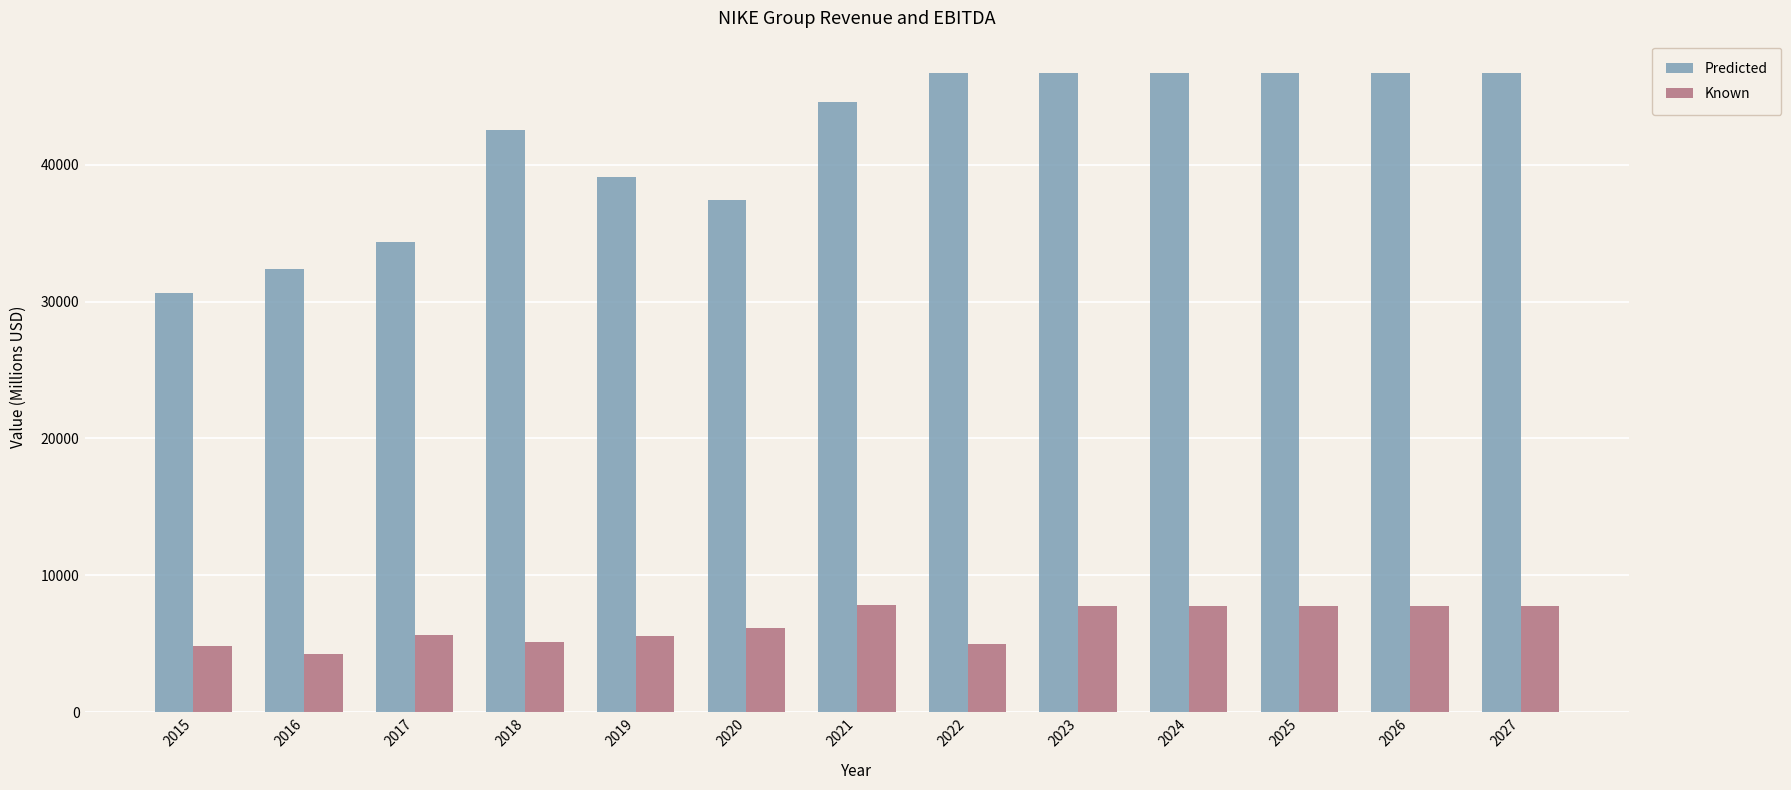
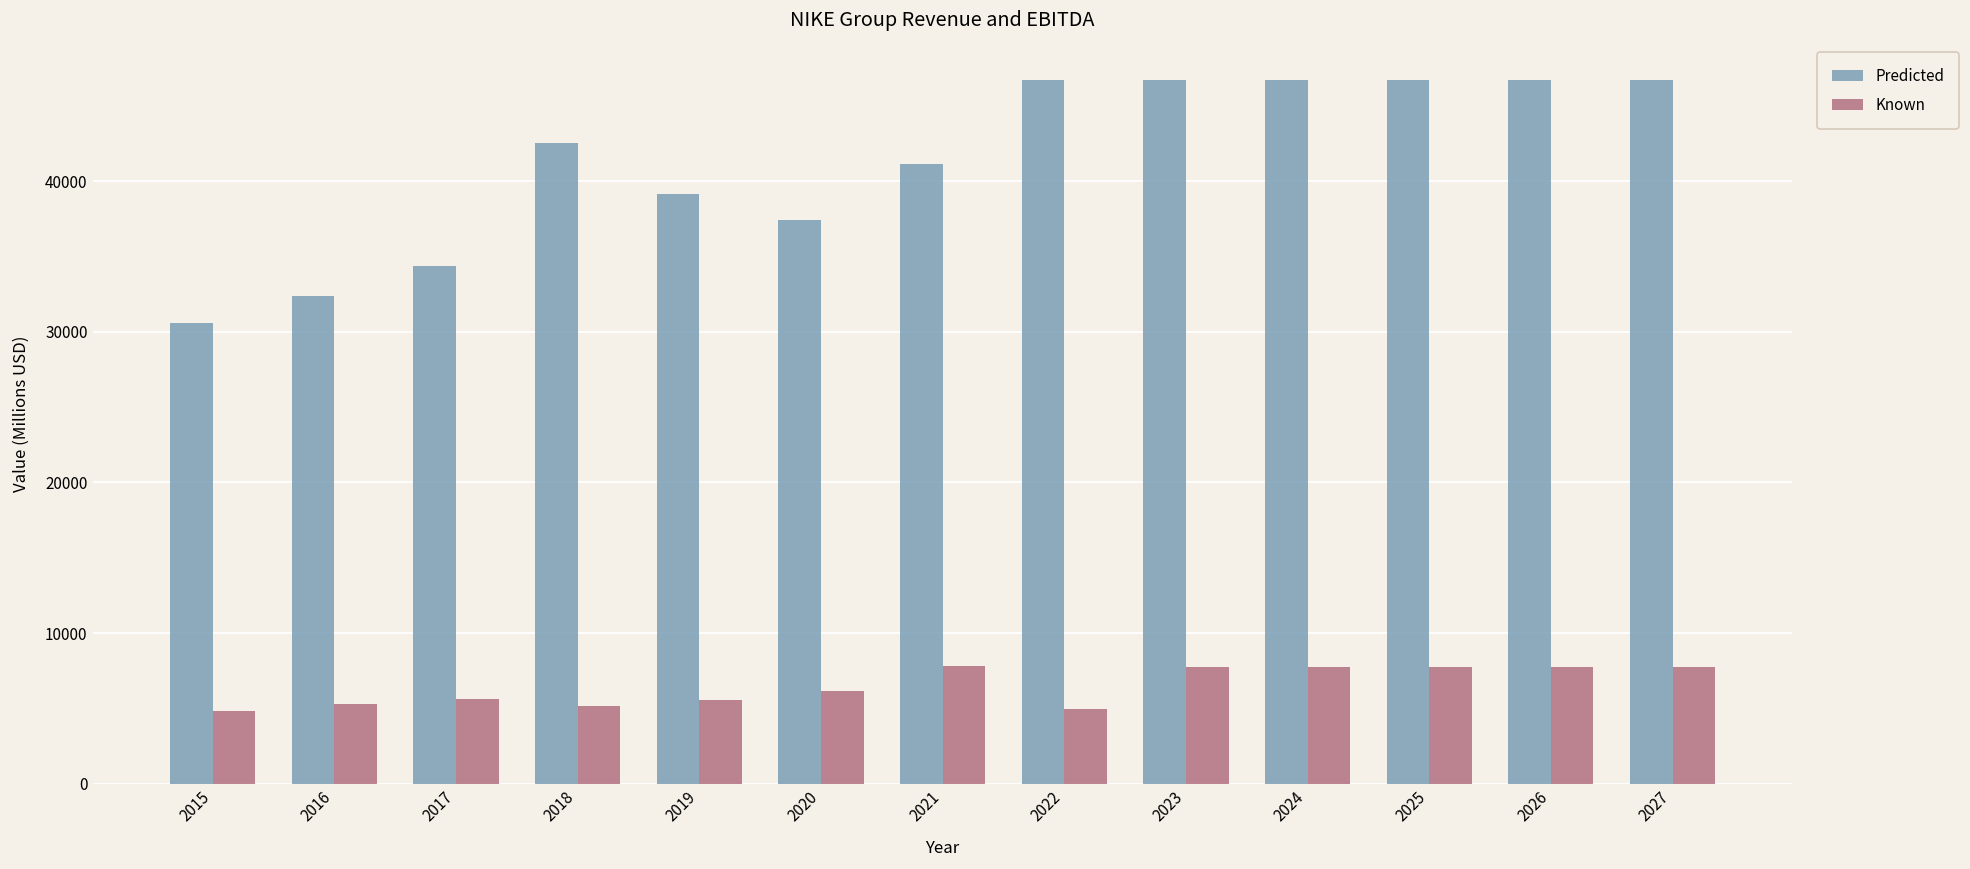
Known, 2016: 4200 -> 5300
Predicted, 2021: 44500 -> 41100
